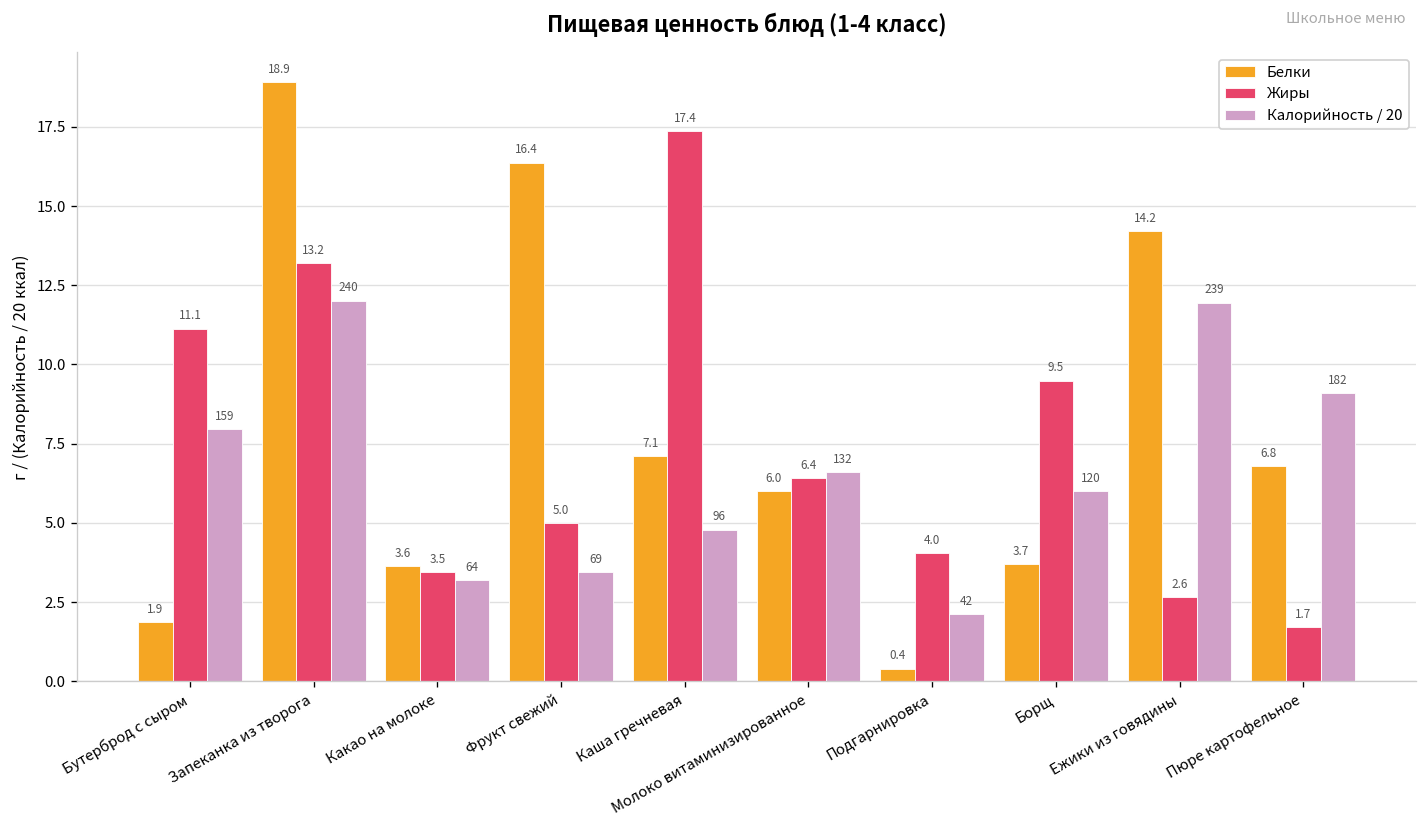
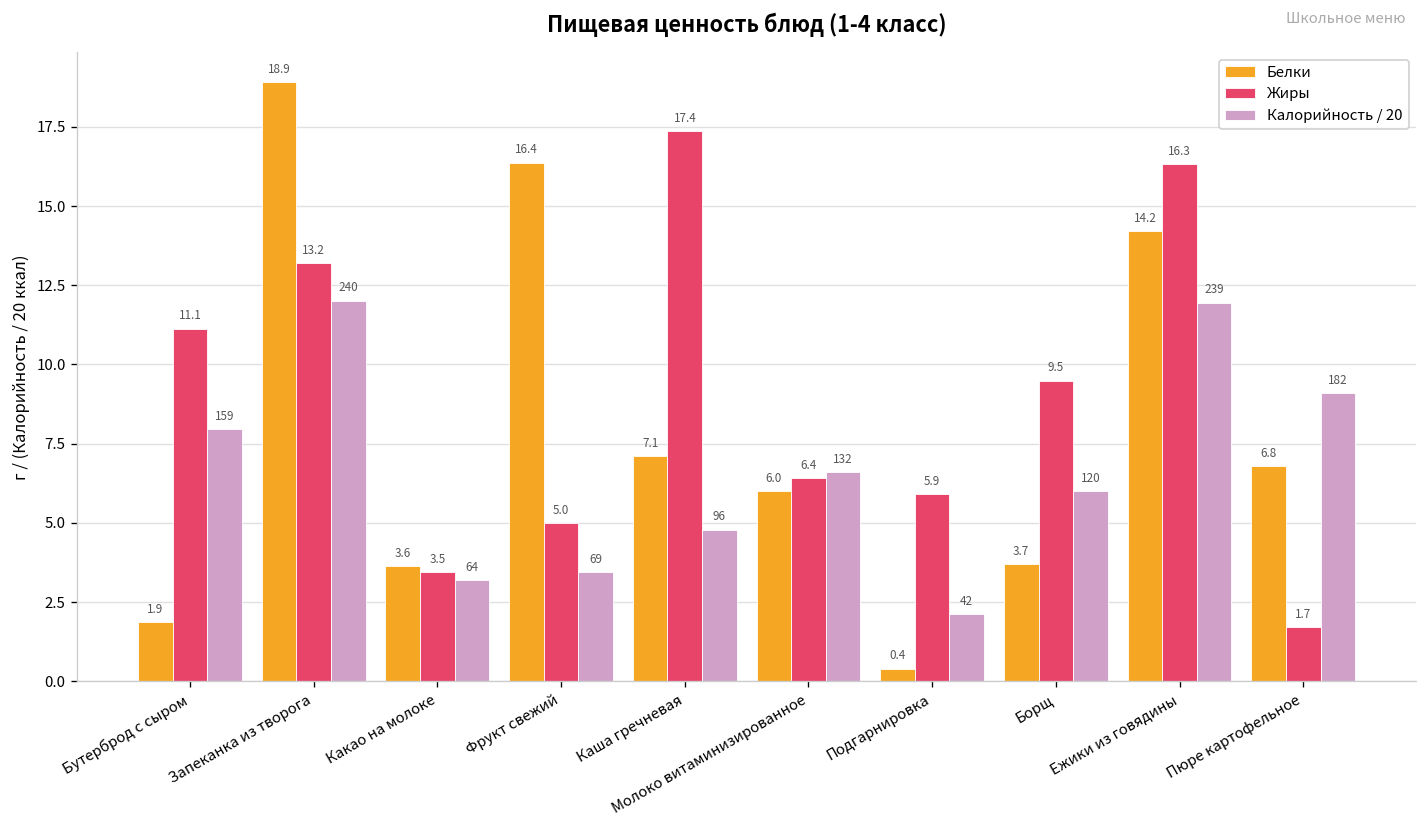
Жиры, Подгарнировка: 4.0 -> 5.9
Жиры, Ежики из говядины: 2.6 -> 16.3
